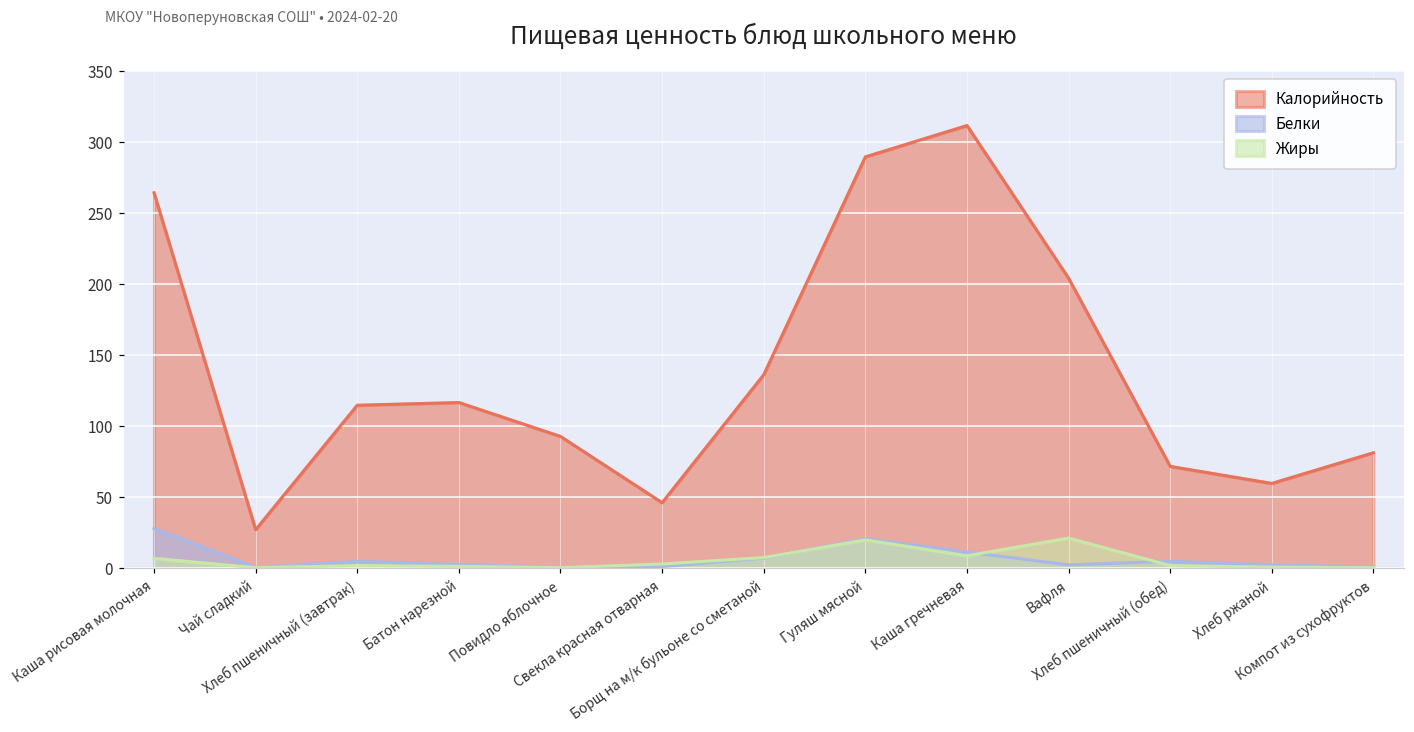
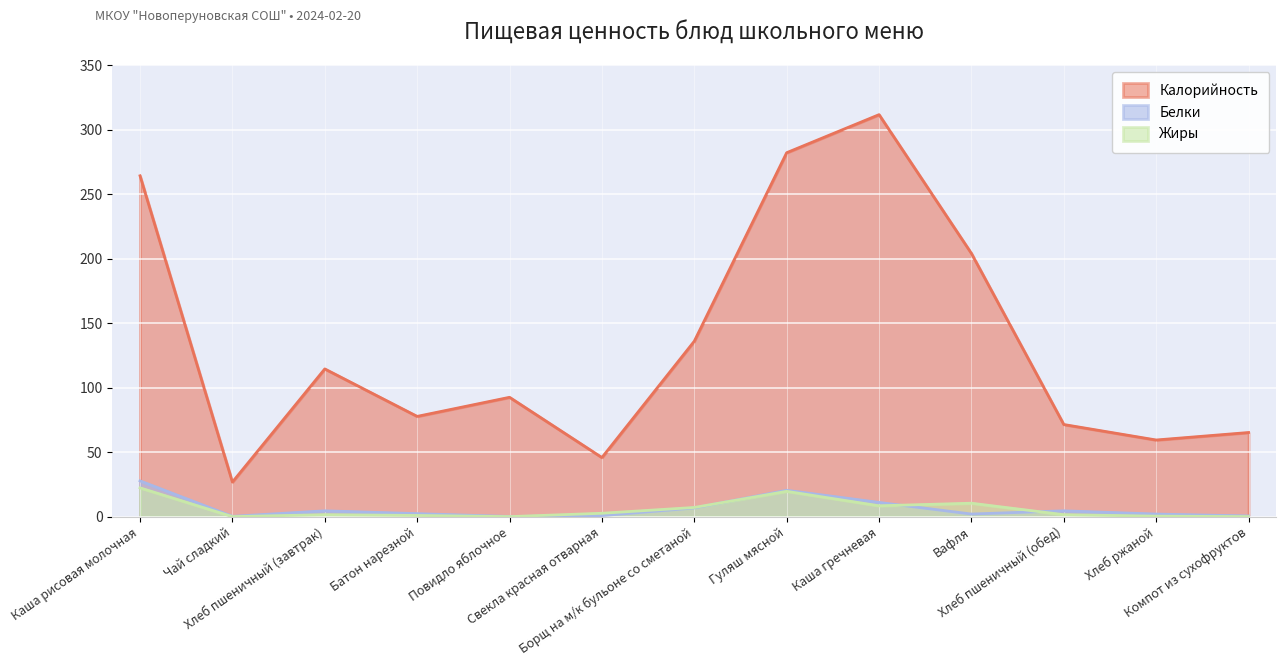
Жиры, Каша рисовая молочная: 7 -> 22
Калорийность, Батон нарезной: 116 -> 78
Калорийность, Гуляш мясной: 290 -> 282
Жиры, Вафля: 21 -> 10
Калорийность, Компот из сухофруктов: 81 -> 65
